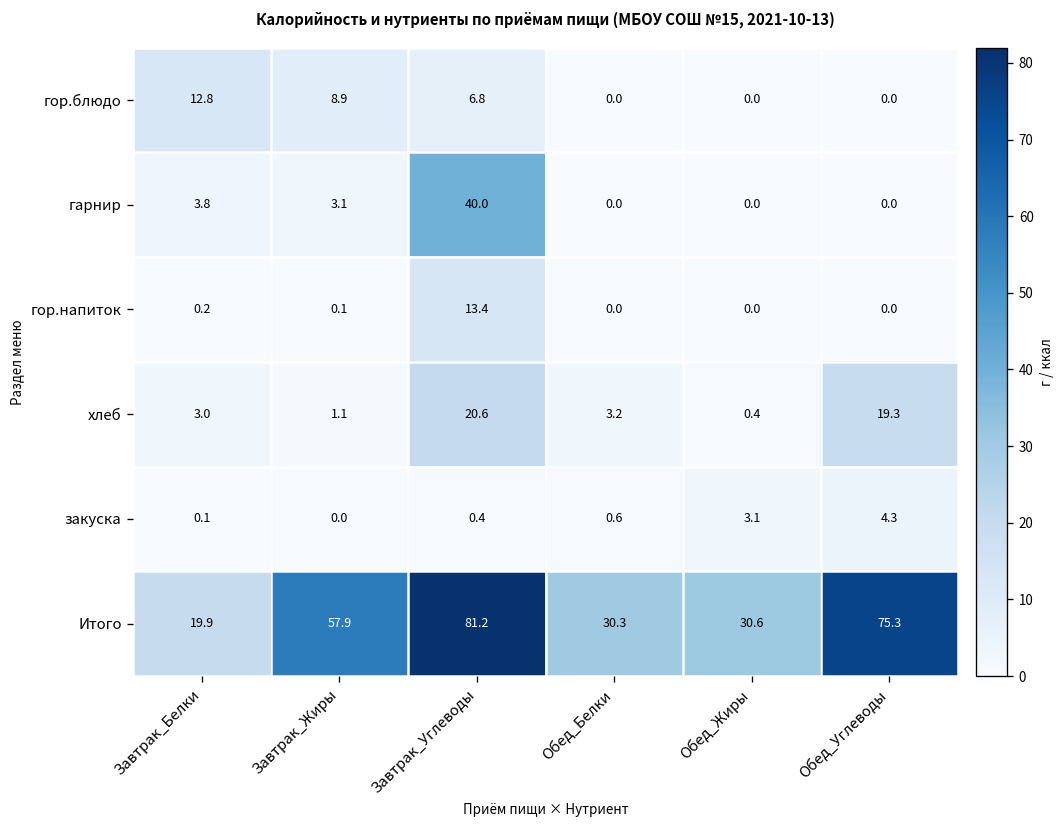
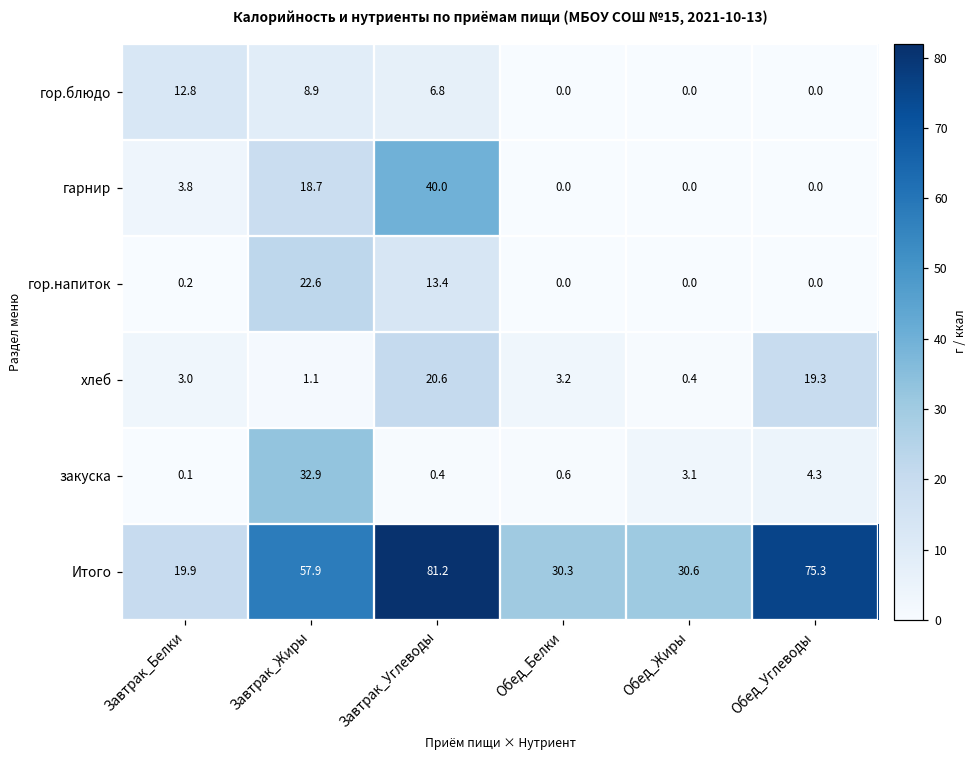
гарнир, Завтрак_Жиры: 3.1 -> 18.7
гор.напиток, Завтрак_Жиры: 0.1 -> 22.6
закуска, Завтрак_Жиры: 0.0 -> 32.9
